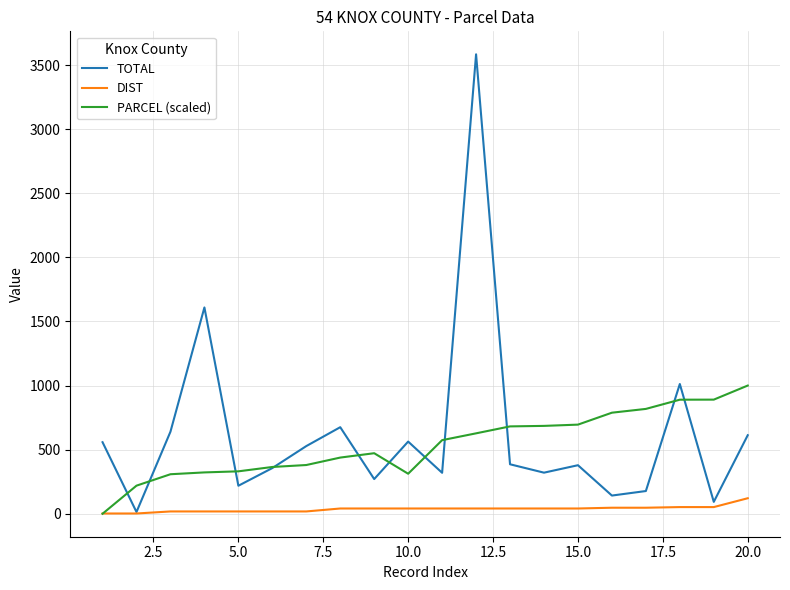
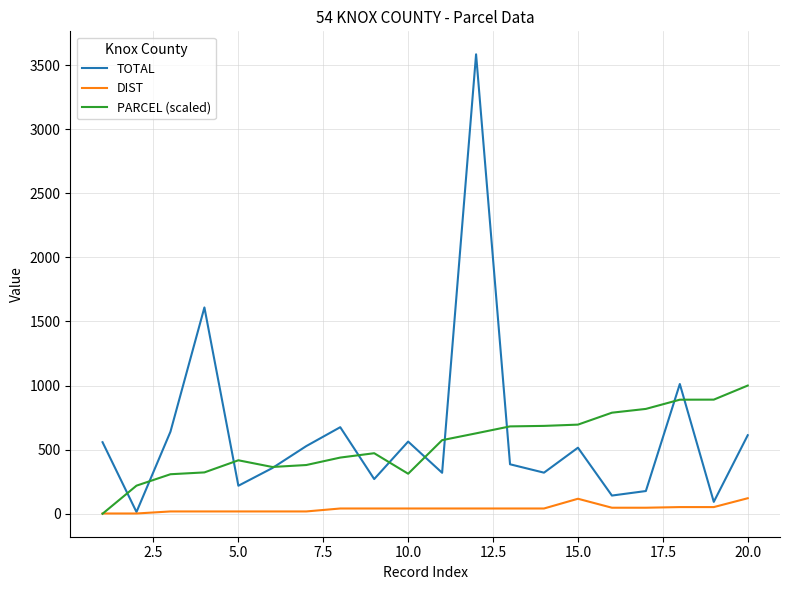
PARCEL (scaled), 5.0: 330 -> 420
TOTAL, 15.0: 380 -> 520
DIST, 15.0: 40 -> 120
